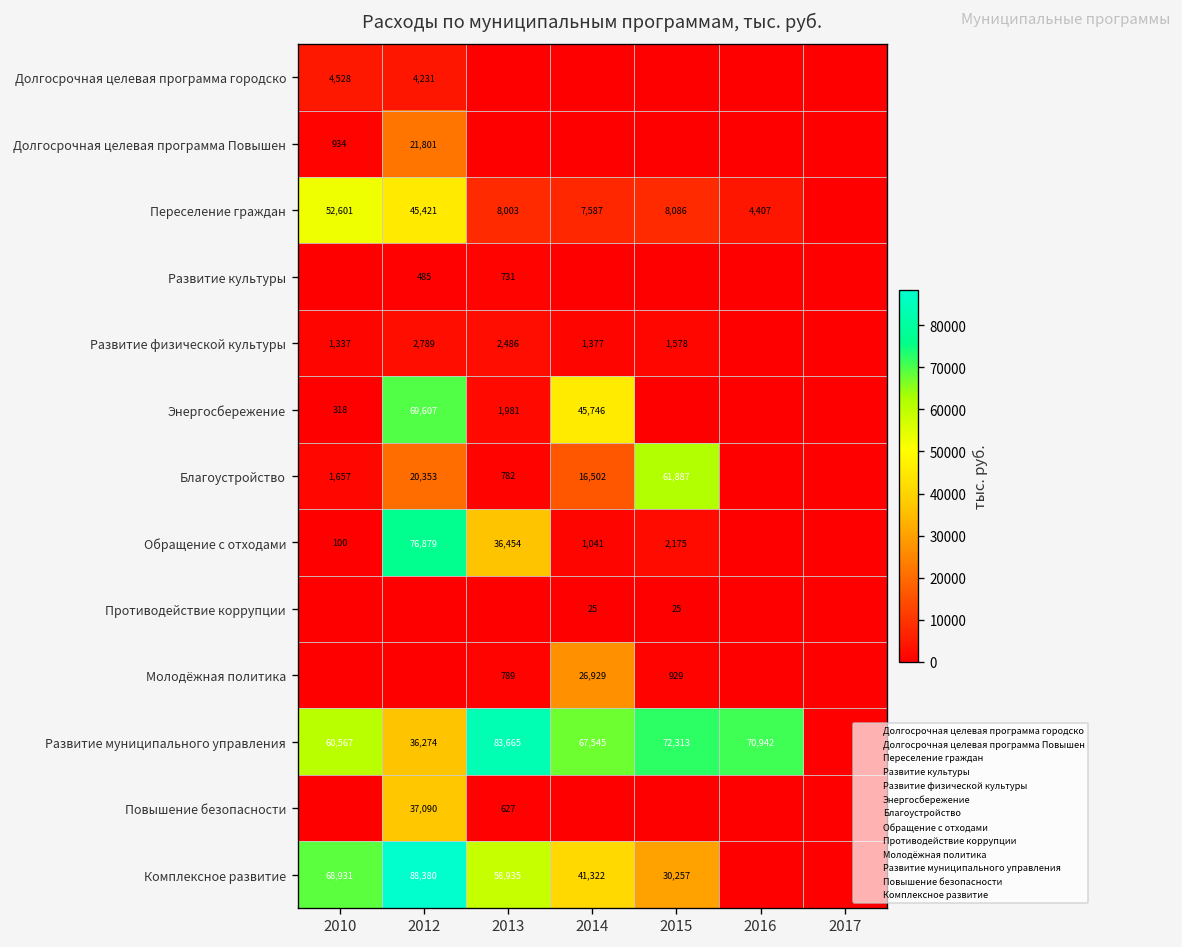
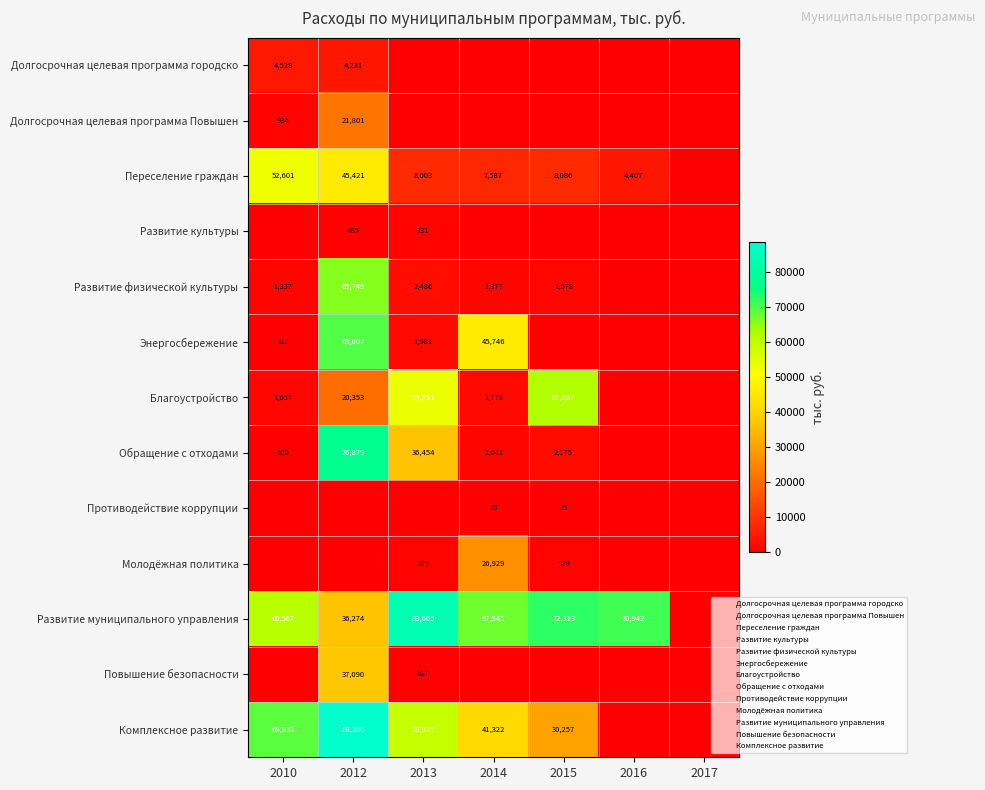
Развитие физической культуры, 2012: 2,789 -> 65,749
Благоустройство, 2013: 782 -> 53,251
Благоустройство, 2014: 16,502 -> 1,779
